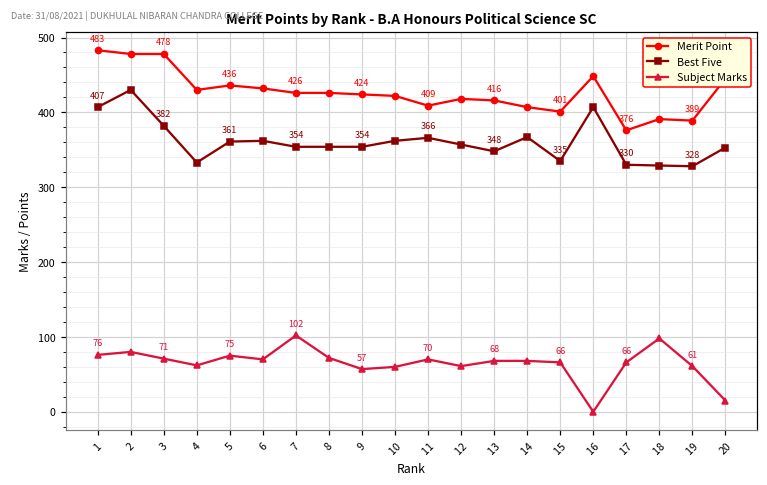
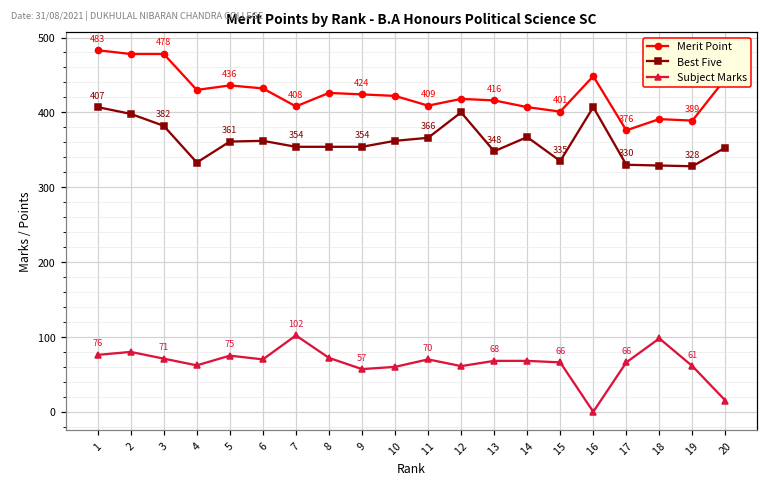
Best Five, 2: 430 -> 400
Merit Point, 7: 426 -> 408
Best Five, 12: 360 -> 400
